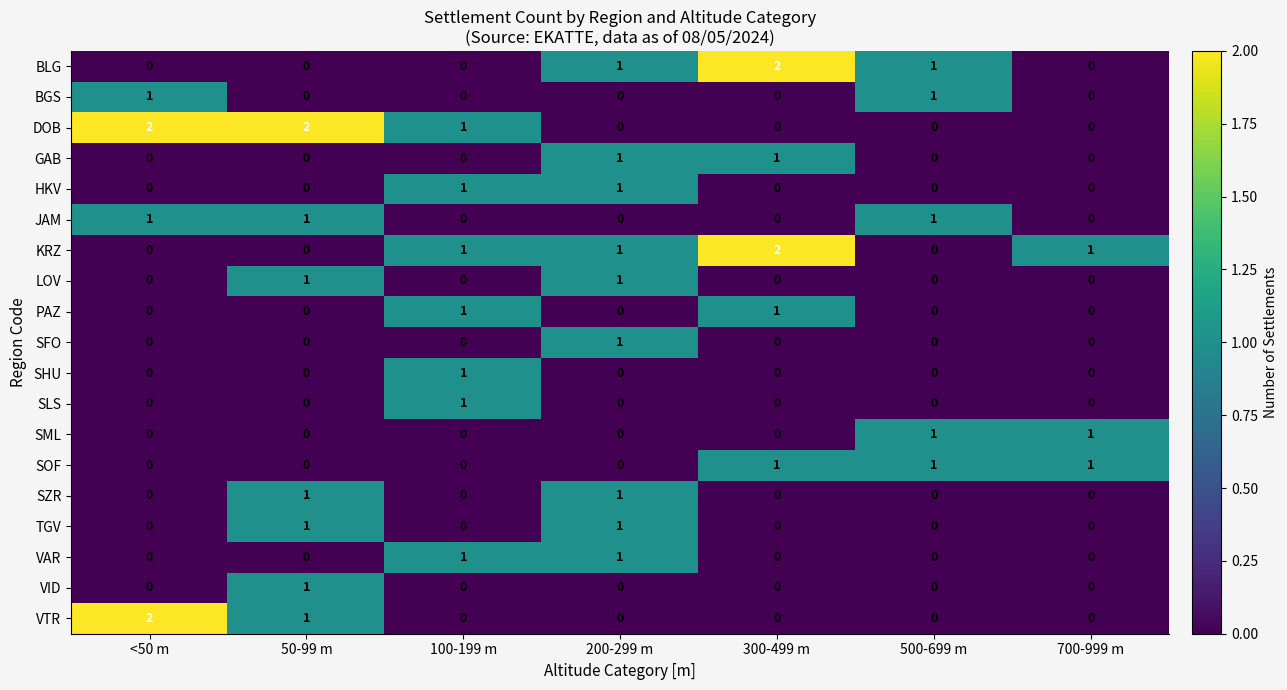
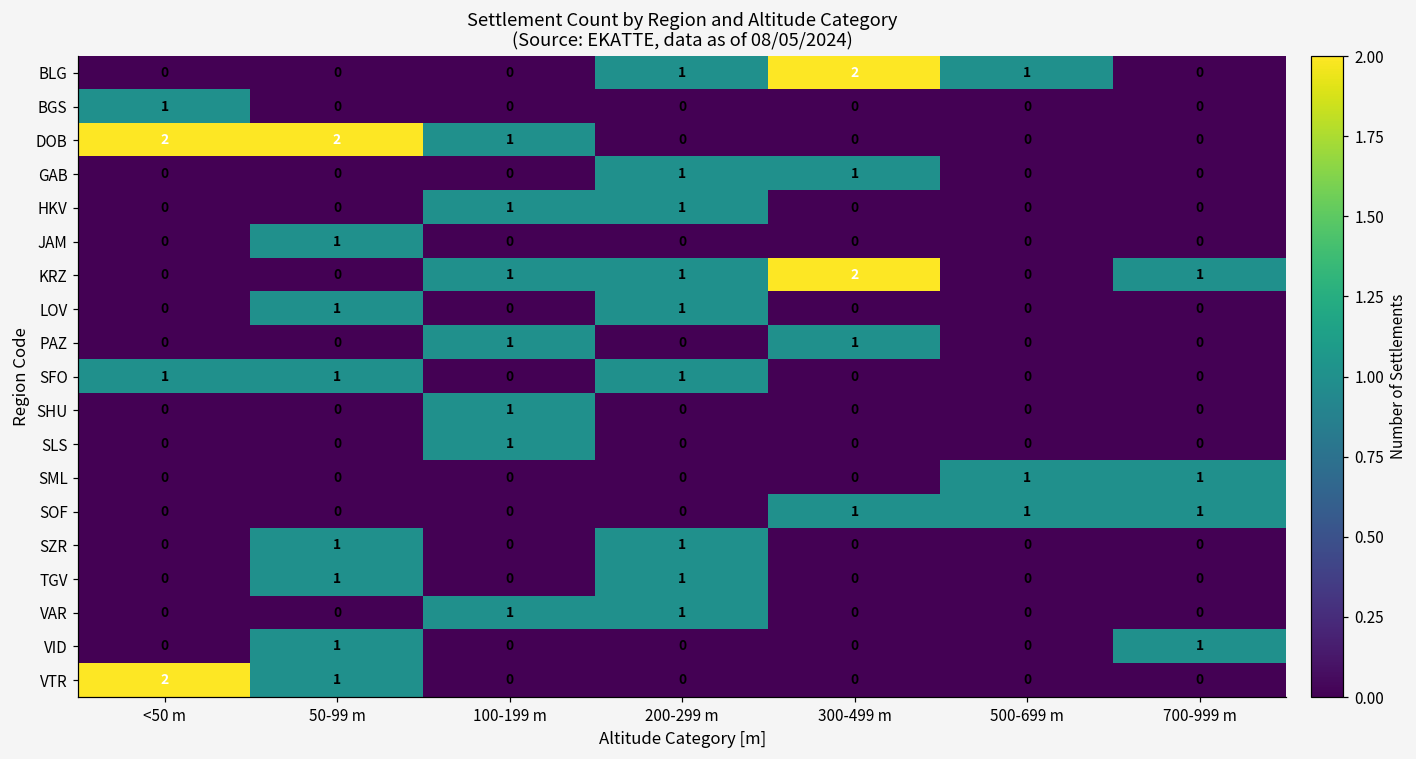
BGS, 500-699 m: 1 -> 0
JAM, <50 m: 1 -> 0
JAM, 500-699 m: 1 -> 0
SFO, <50 m: 0 -> 1
SFO, 50-99 m: 0 -> 1
VID, 700-999 m: 0 -> 1
